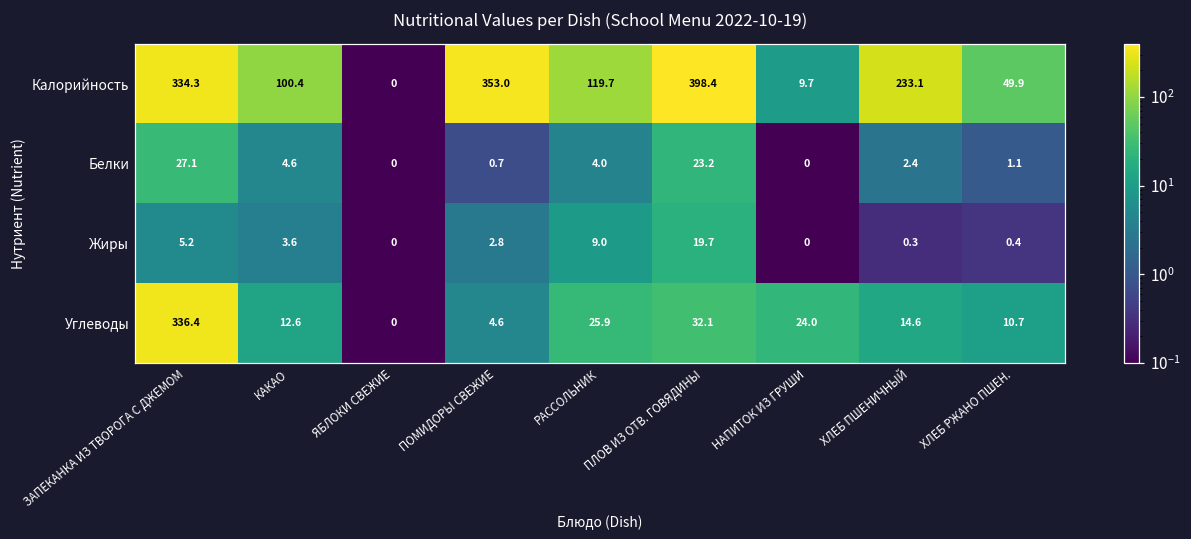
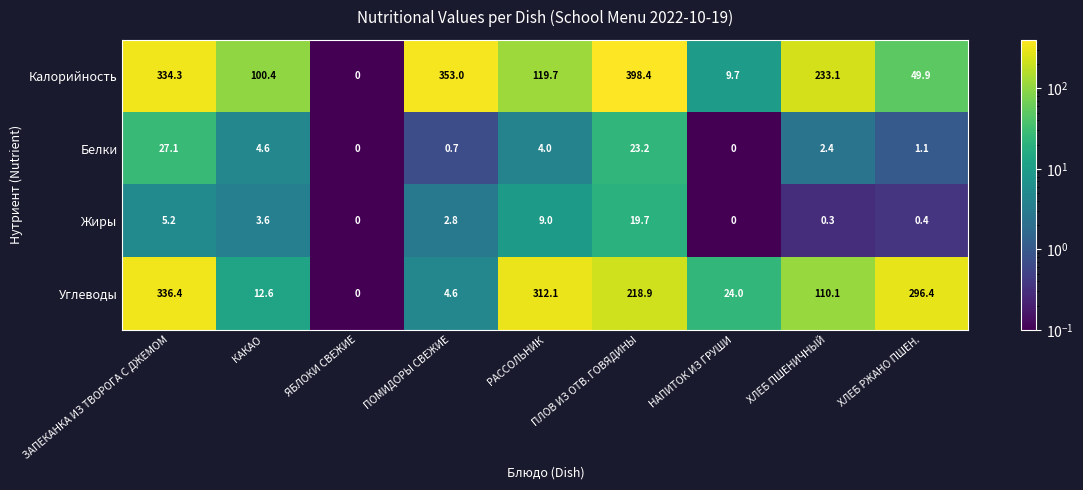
Углеводы, РАССОЛЬНИК: 25.9 -> 312.1
Углеводы, ПЛОВ ИЗ ОТВ. ГОВЯДИНЫ: 32.1 -> 218.9
Углеводы, ХЛЕБ ПШЕНИЧНЫЙ: 14.6 -> 110.1
Углеводы, ХЛЕБ РЖАНО ПШЕН.: 10.7 -> 296.4
